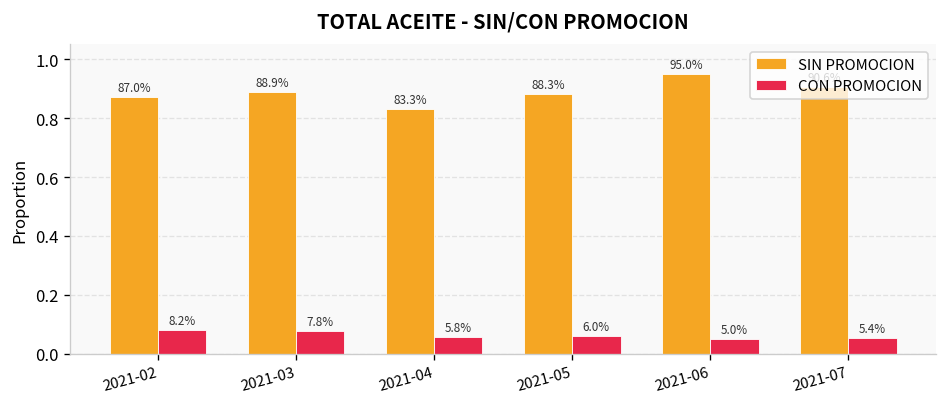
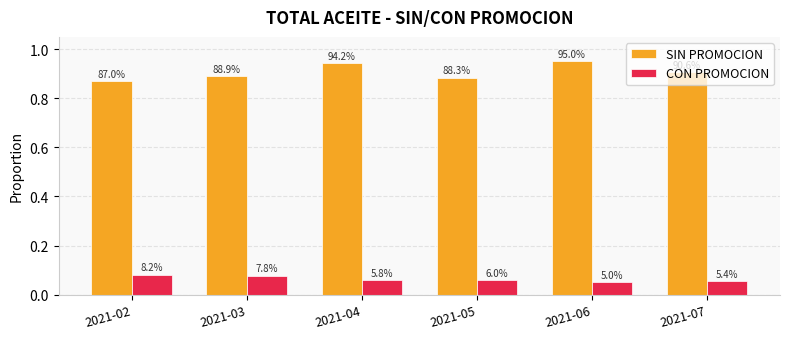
SIN PROMOCION, 2021-04: 83.3% -> 94.2%
